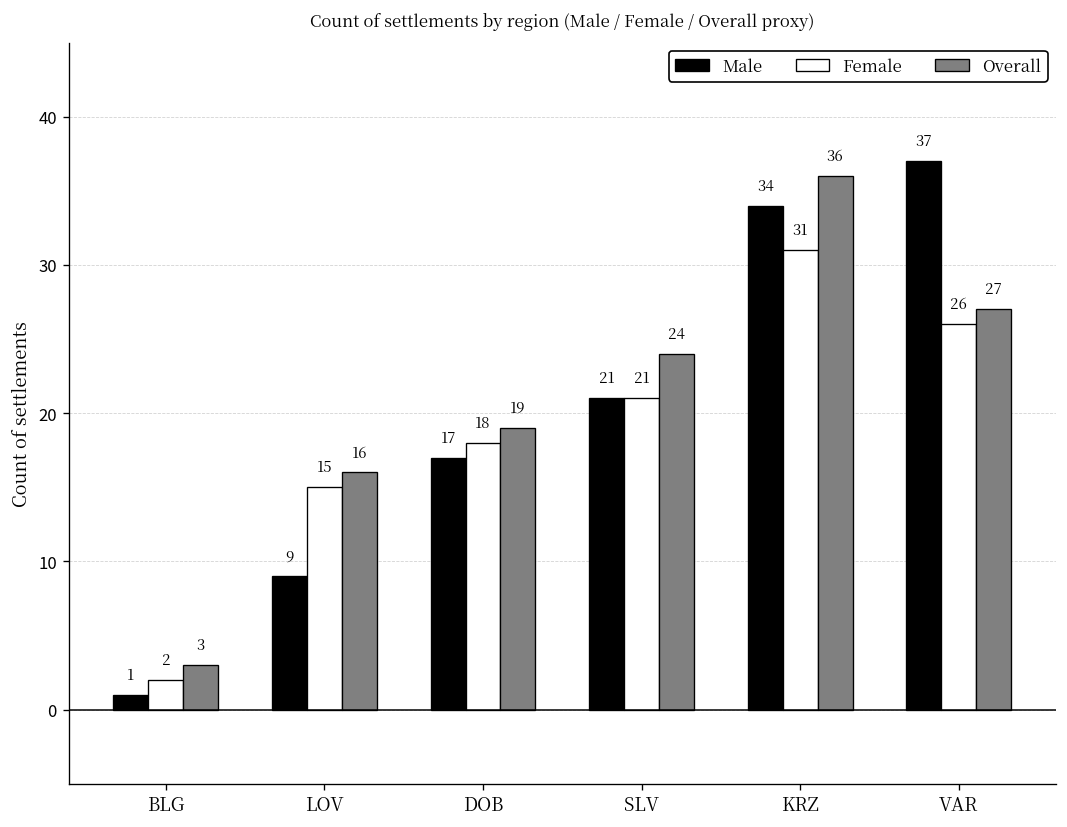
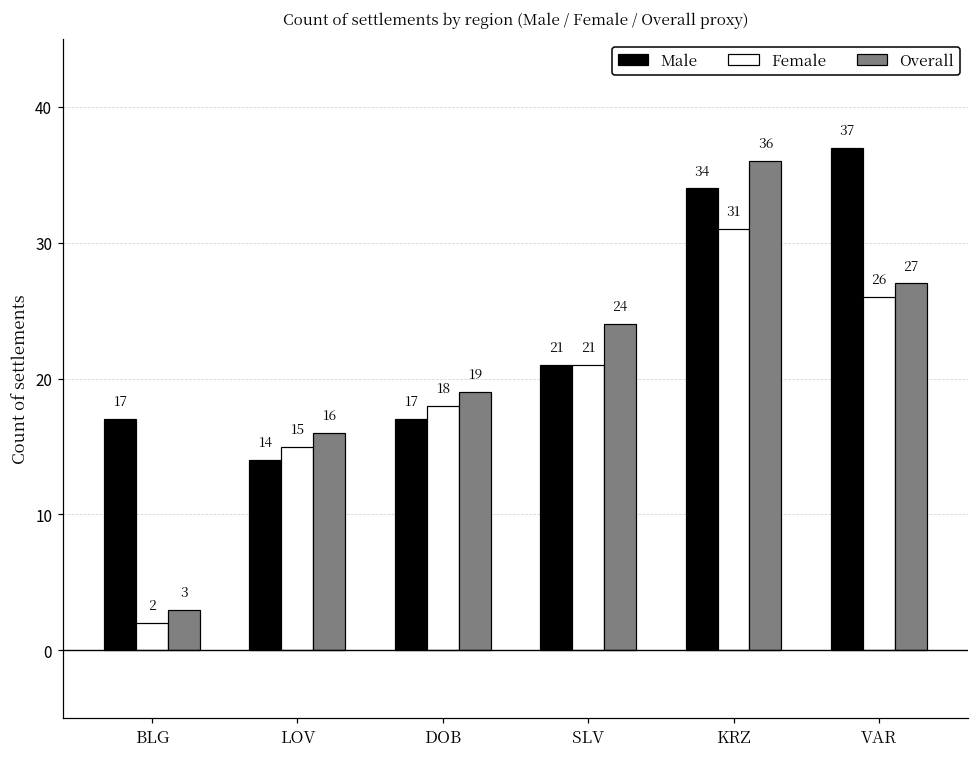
Male, BLG: 1 -> 17
Male, LOV: 9 -> 14
